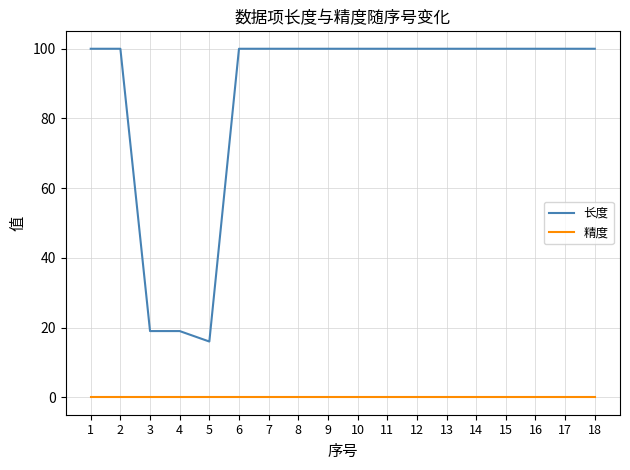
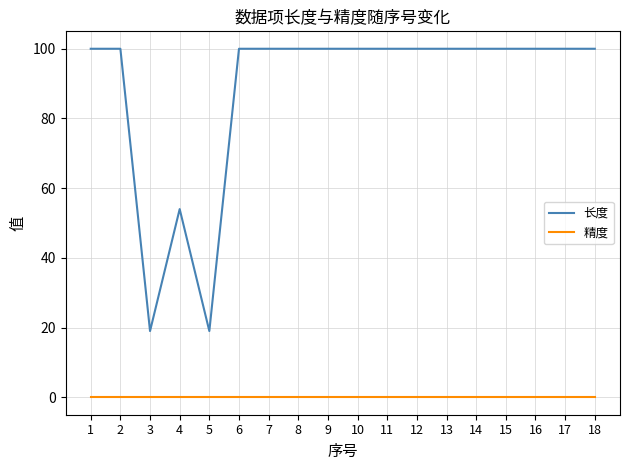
长度, 4: 19 -> 54
长度, 5: 16 -> 19
